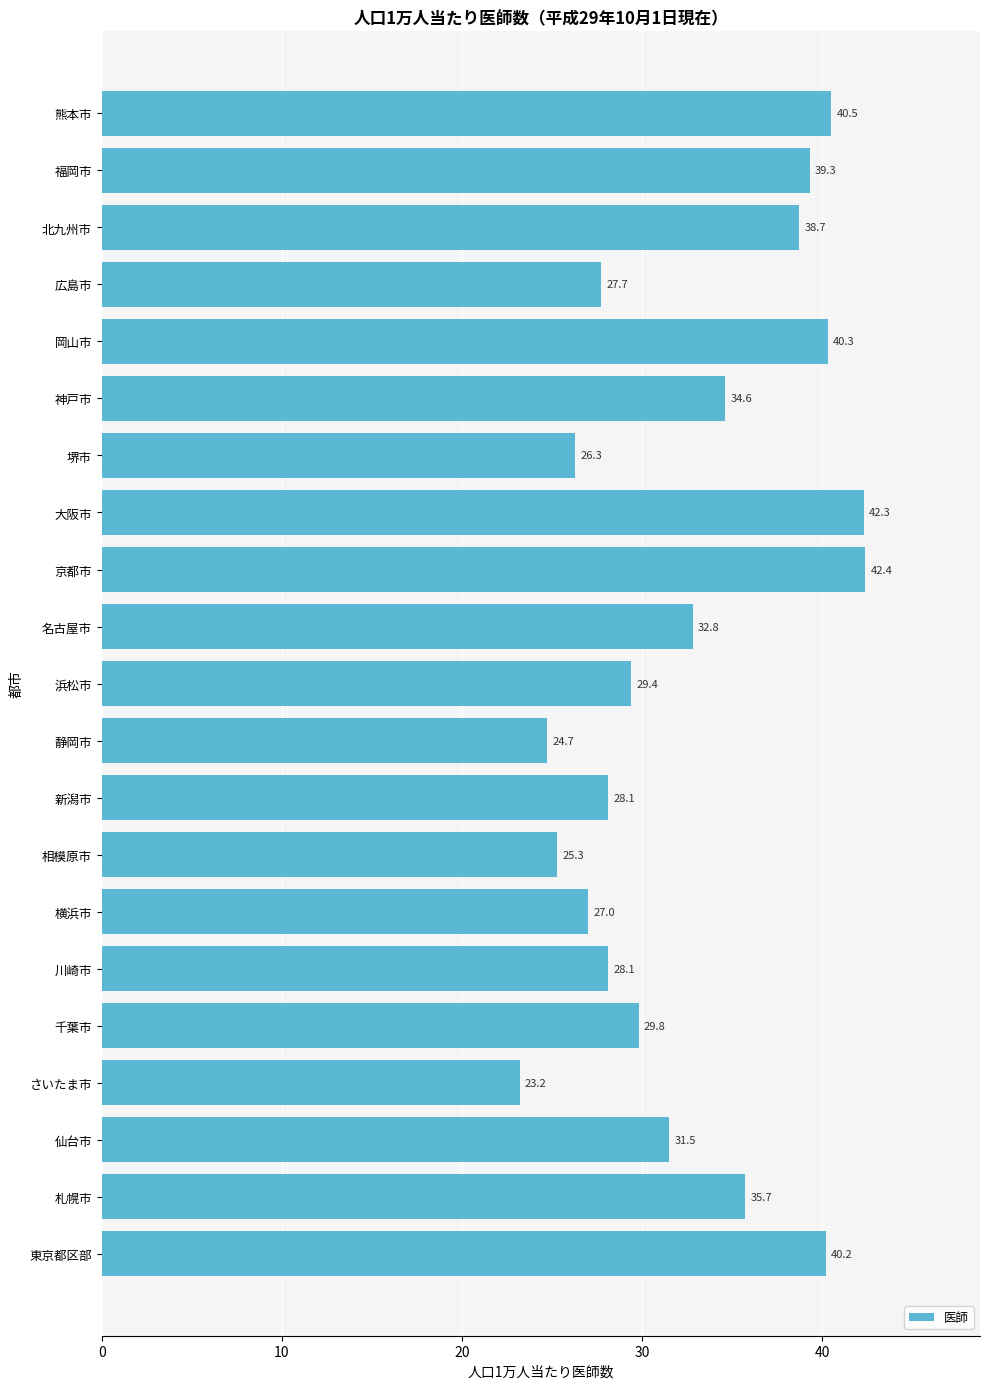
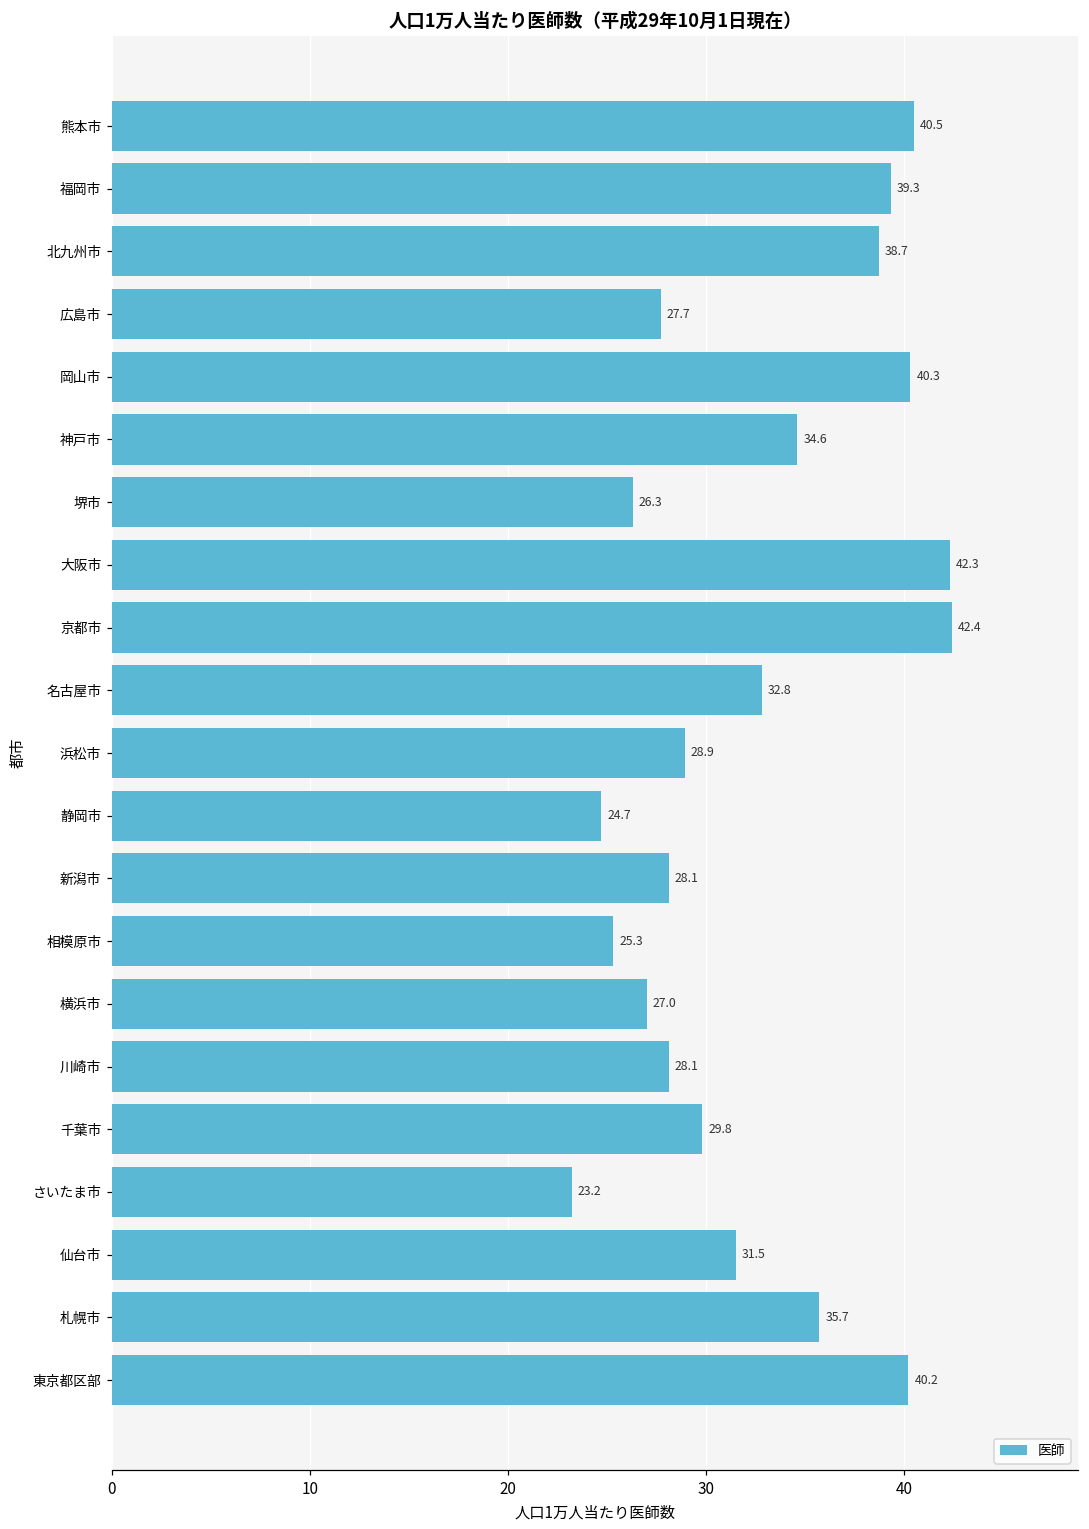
浜松市: 29.4 -> 28.9
